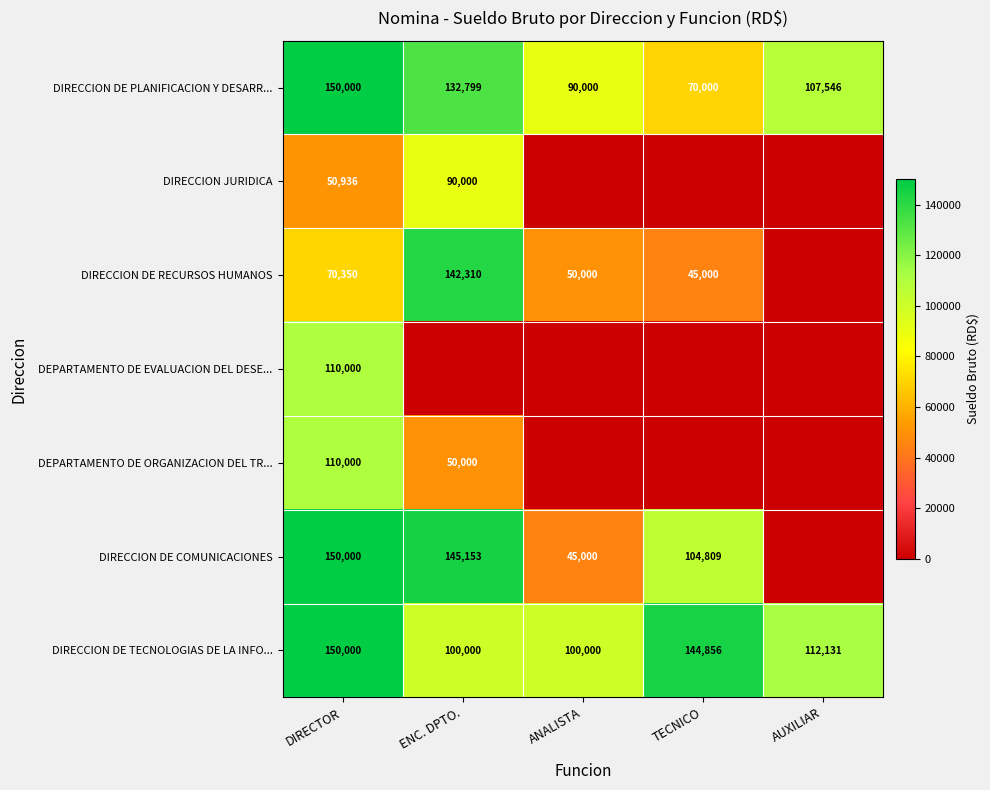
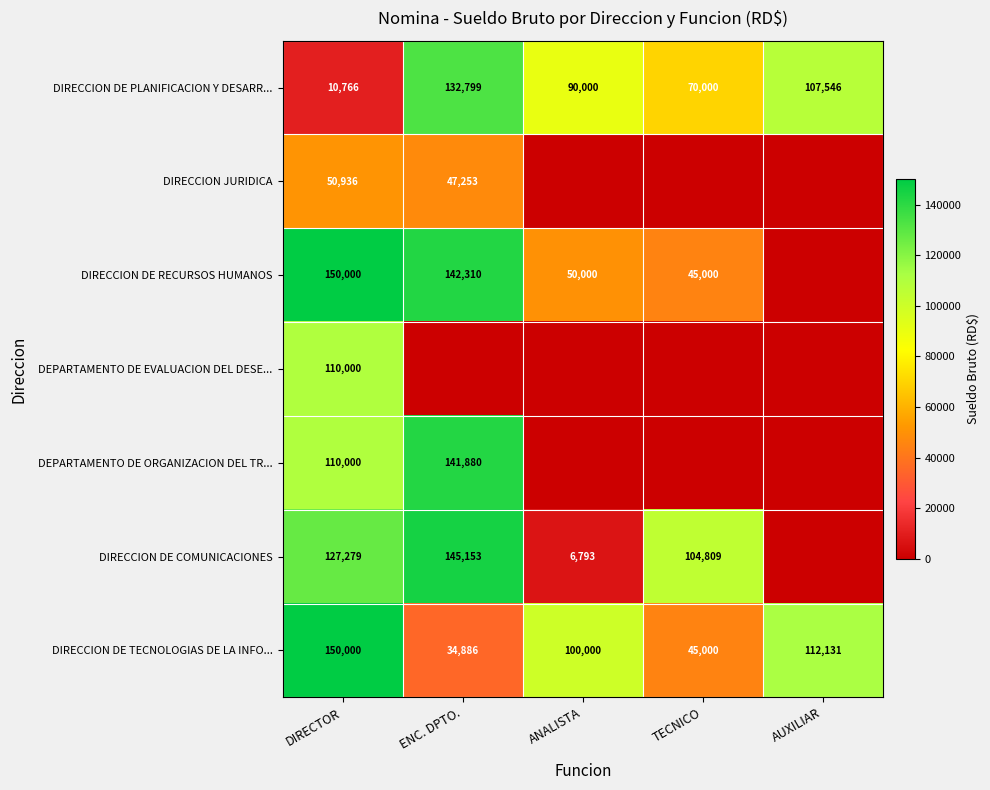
DIRECCION DE PLANIFICACION Y DESARR..., DIRECTOR: 150,000 -> 10,766
DIRECCION JURIDICA, ENC. DPTO.: 90,000 -> 47,253
DIRECCION DE RECURSOS HUMANOS, DIRECTOR: 70,350 -> 150,000
DEPARTAMENTO DE ORGANIZACION DEL TR..., ENC. DPTO.: 50,000 -> 141,880
DIRECCION DE COMUNICACIONES, DIRECTOR: 150,000 -> 127,279
DIRECCION DE COMUNICACIONES, ANALISTA: 45,000 -> 6,793
DIRECCION DE TECNOLOGIAS DE LA INFO..., ENC. DPTO.: 100,000 -> 34,886
DIRECCION DE TECNOLOGIAS DE LA INFO..., TECNICO: 144,856 -> 45,000
